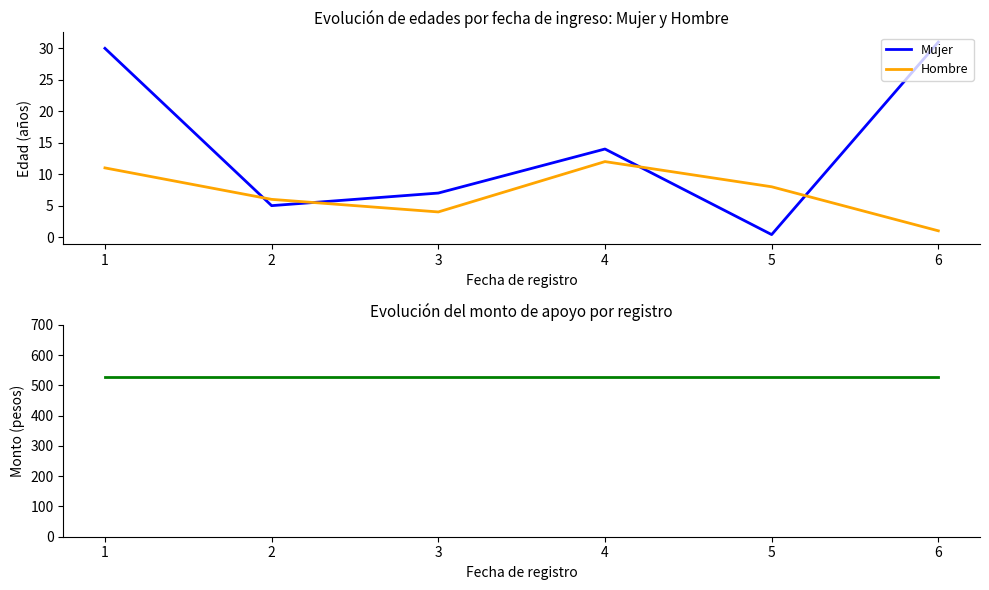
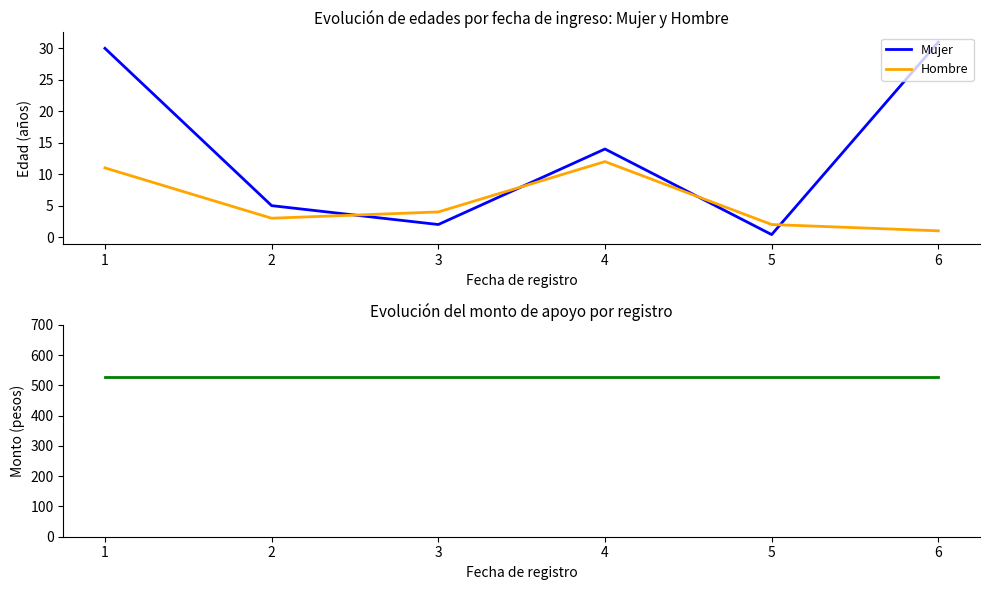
Evolución de edades por fecha de ingreso: Mujer y Hombre, Hombre, 2: 6 -> 3
Evolución de edades por fecha de ingreso: Mujer y Hombre, Mujer, 3: 7 -> 2
Evolución de edades por fecha de ingreso: Mujer y Hombre, Hombre, 5: 8 -> 2
